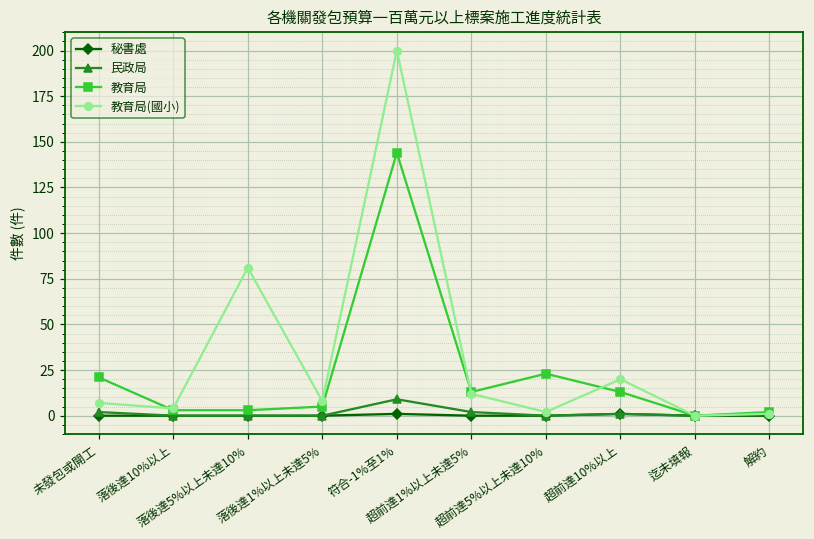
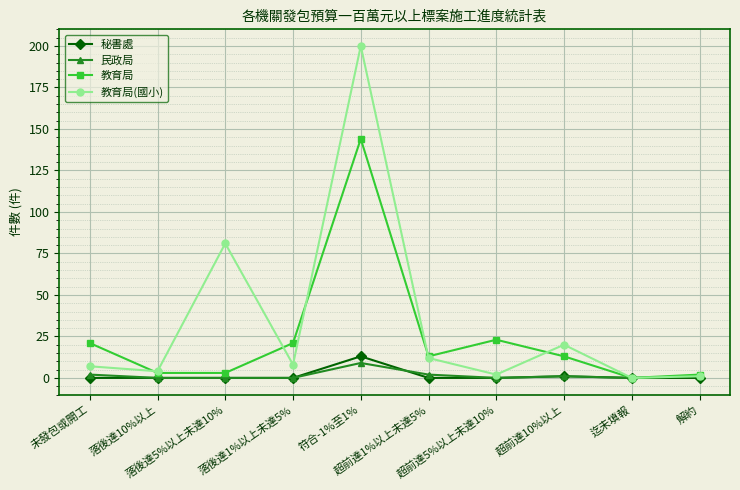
教育局, 落後達1%以上未達5%: 5 -> 21
秘書處, 符合-1%至1%: 1 -> 13
